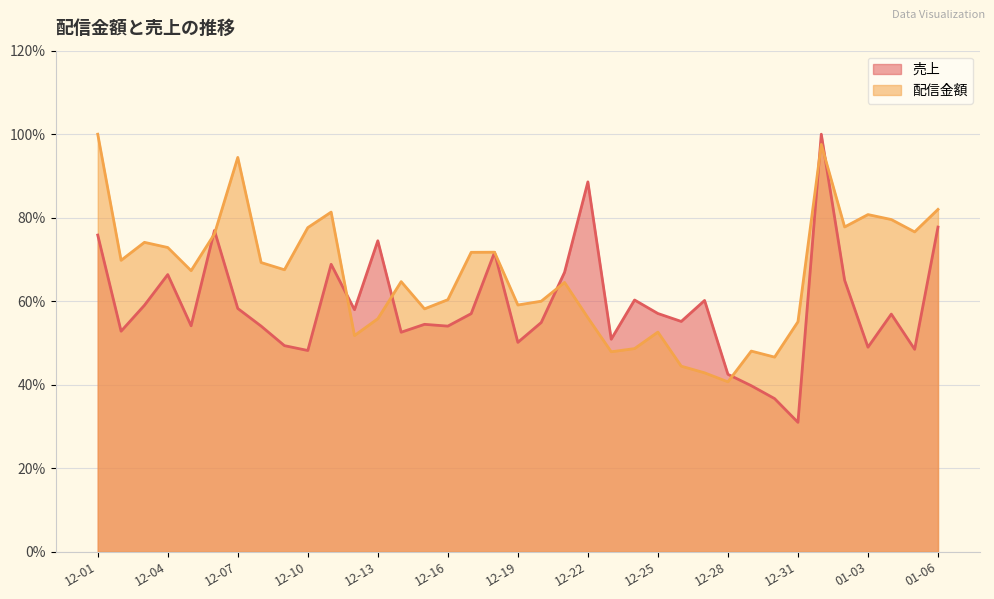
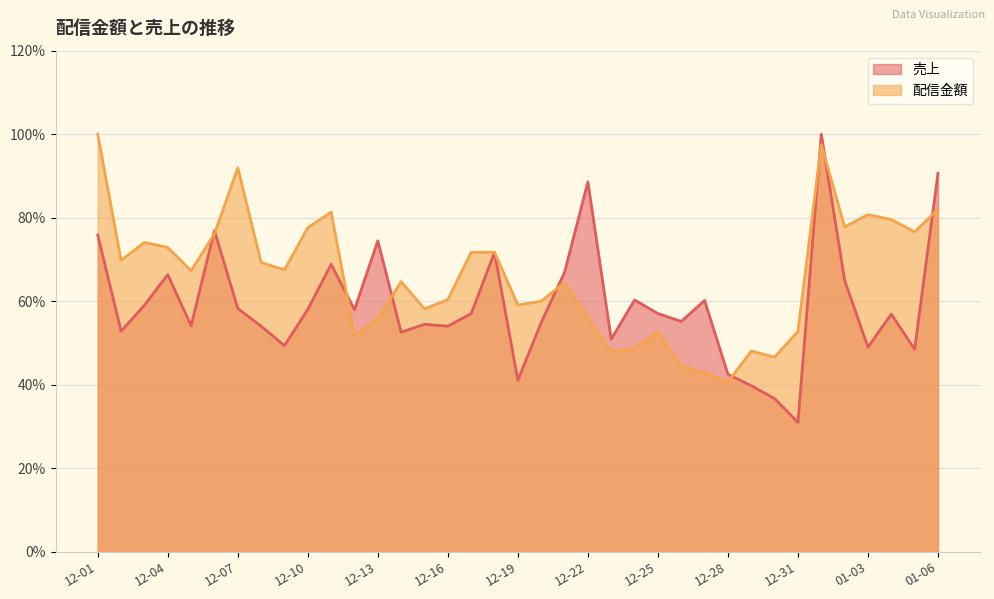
配信金額, 12-07: 94% -> 92%
売上, 12-10: 48% -> 58%
売上, 12-19: 50% -> 41%
配信金額, 12-31: 55% -> 53%
売上, 01-06: 78% -> 91%
